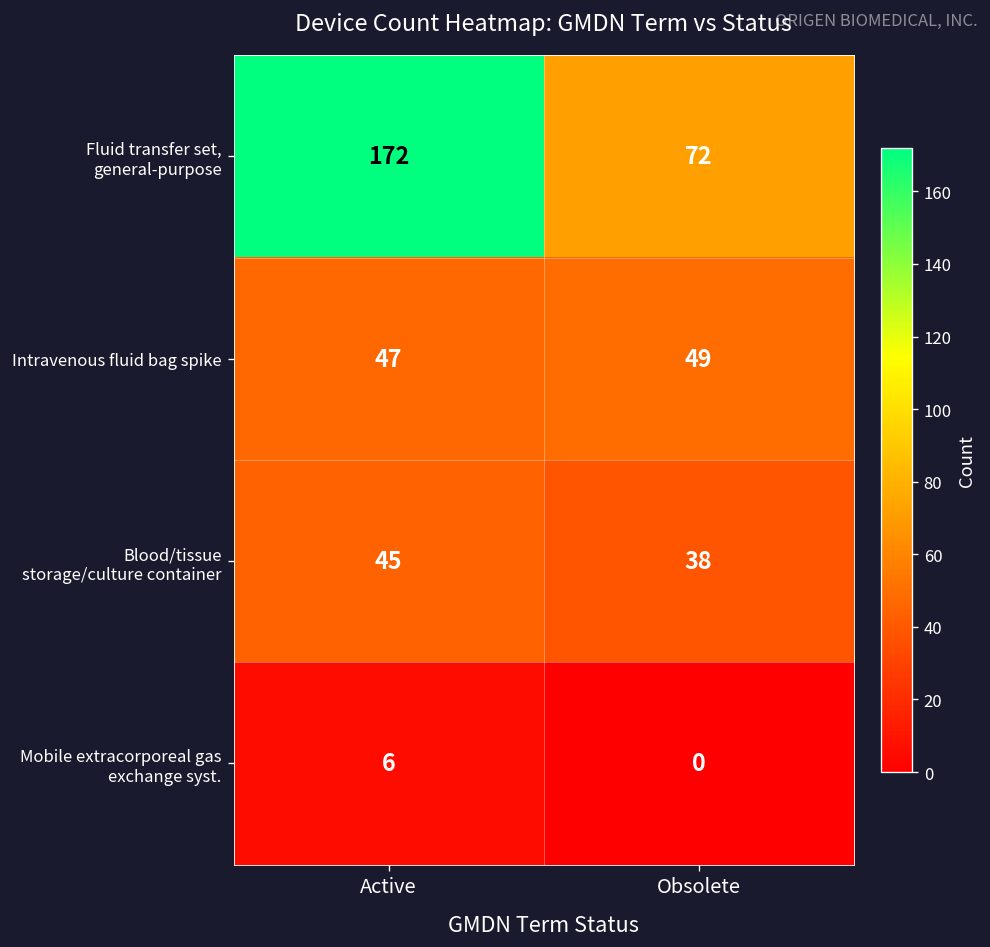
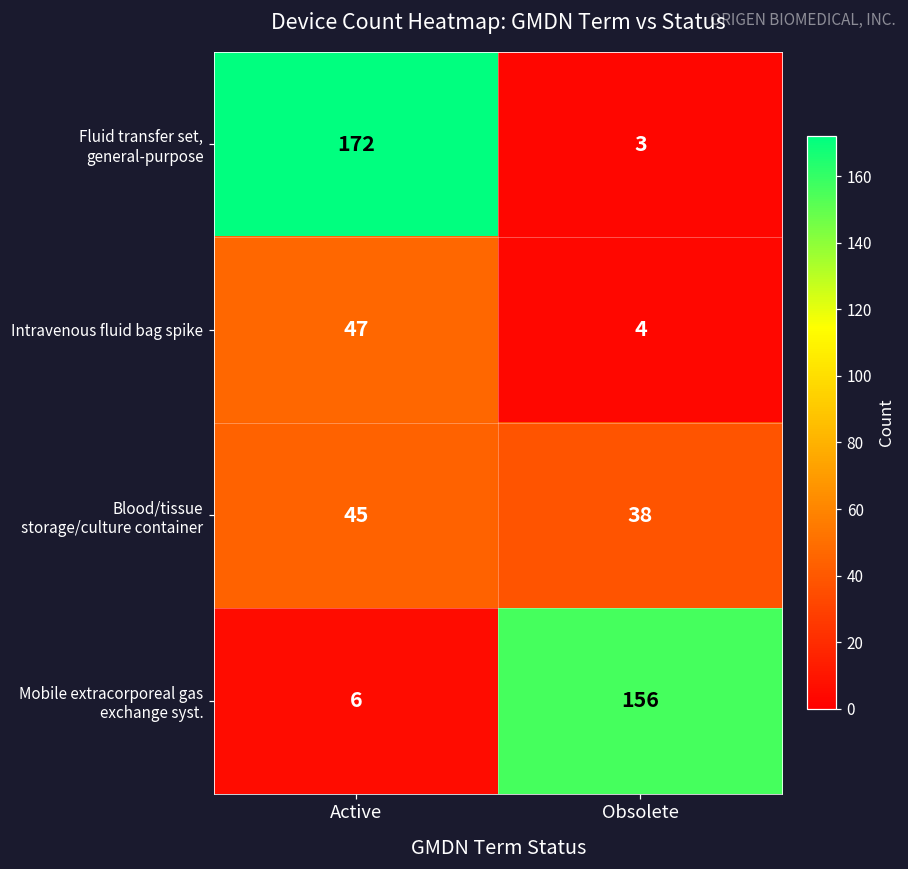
Fluid transfer set, general-purpose, Obsolete: 72 -> 3
Intravenous fluid bag spike, Obsolete: 49 -> 4
Mobile extracorporeal gas exchange syst., Obsolete: 0 -> 156
